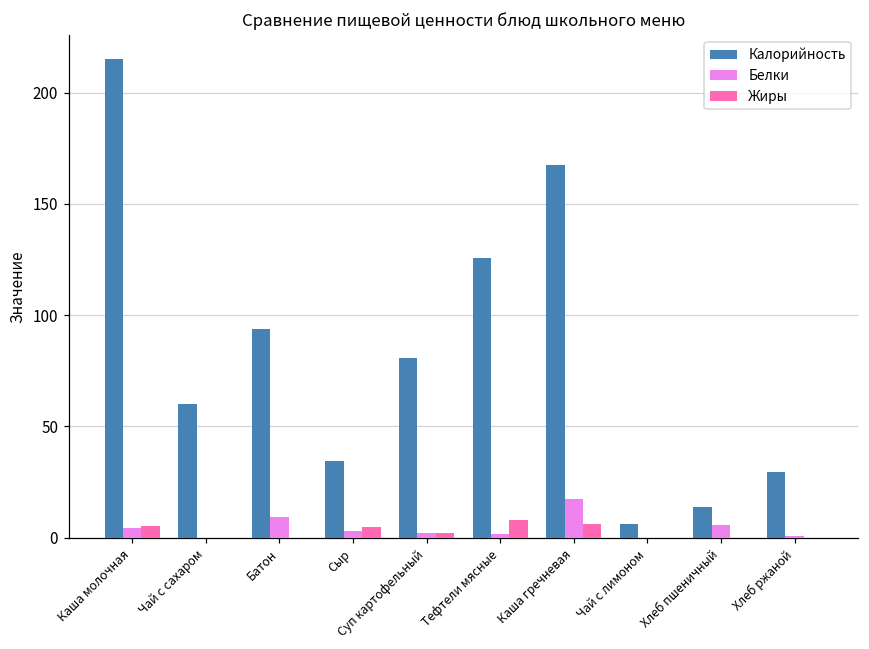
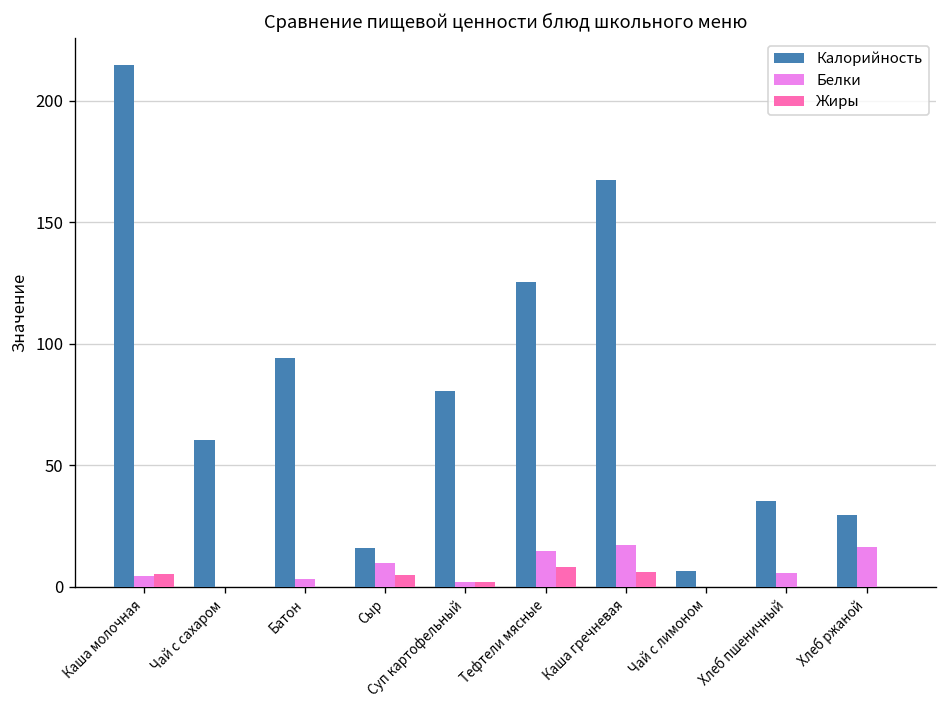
Белки, Батон: 9 -> 3
Калорийность, Сыр: 34 -> 16
Белки, Сыр: 3 -> 10
Белки, Тефтели мясные: 2 -> 15
Калорийность, Хлеб пшеничный: 14 -> 35
Белки, Хлеб ржаной: 1 -> 16
